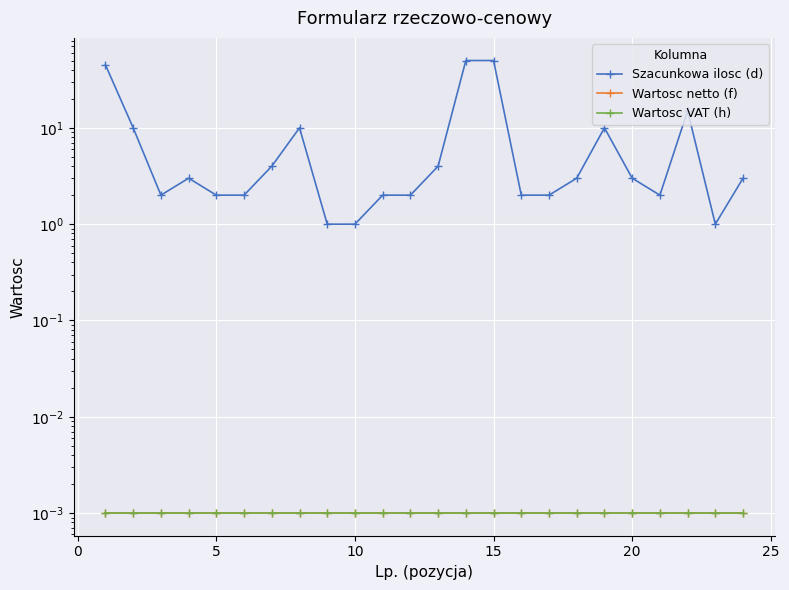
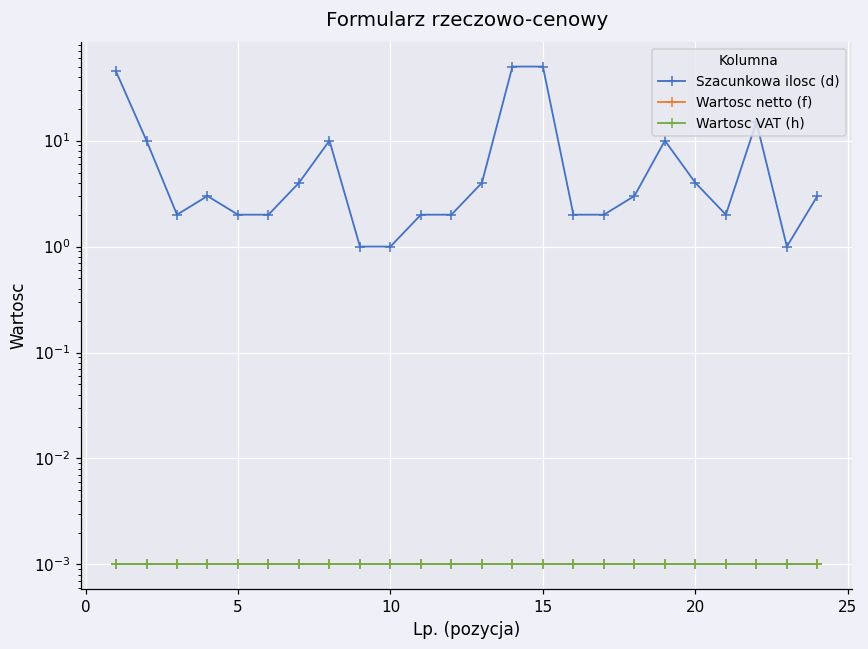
Szacunkowa ilosc (d), 20: 3 -> 4
